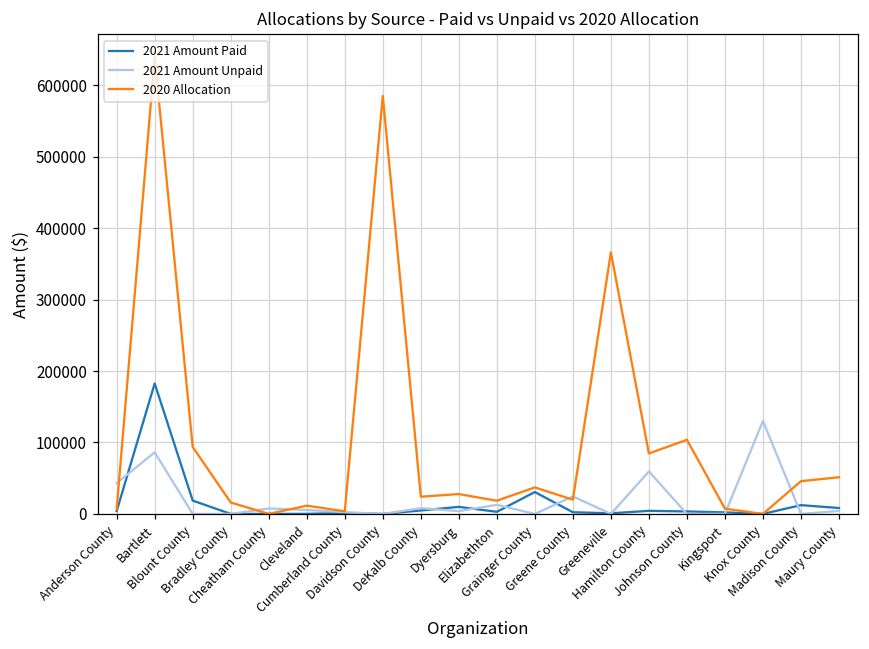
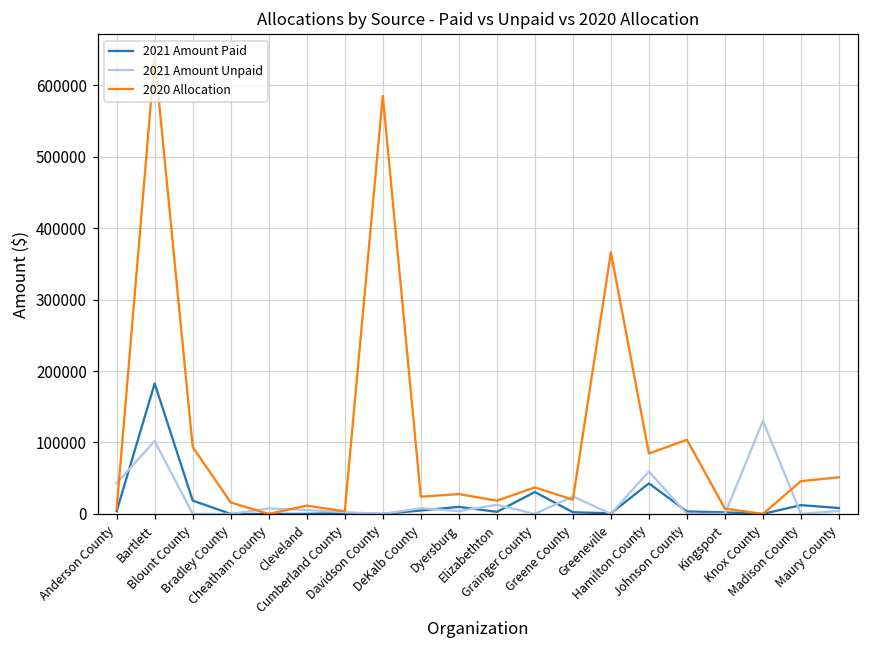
2021 Amount Unpaid, Bartlett: 90000 -> 100000
2021 Amount Paid, Hamilton County: 0 -> 40000
